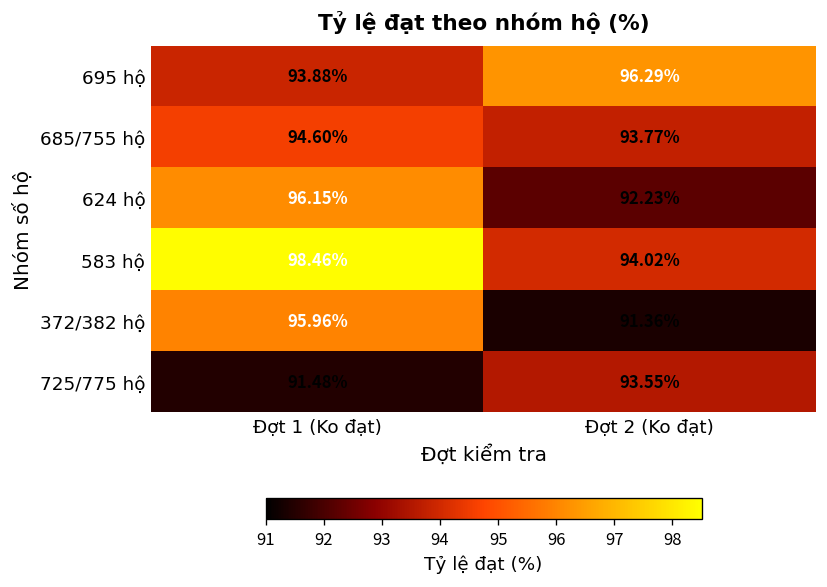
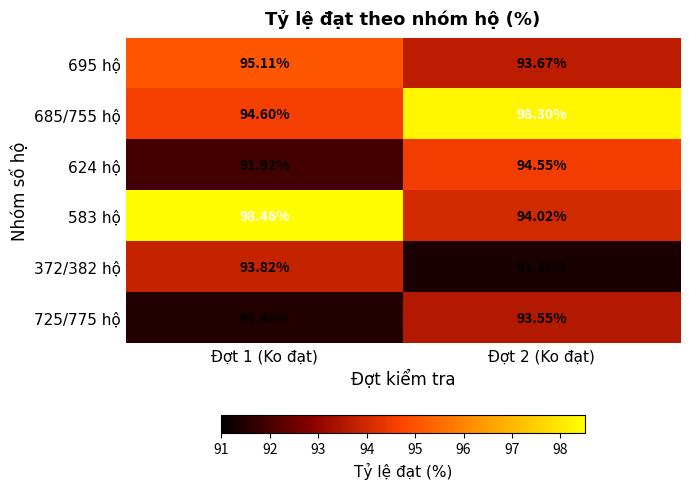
695 hộ, Đợt 1 (Ko đạt): 93.88% -> 95.11%
695 hộ, Đợt 2 (Ko đạt): 96.29% -> 93.67%
685/755 hộ, Đợt 2 (Ko đạt): 93.77% -> 98.30%
624 hộ, Đợt 1 (Ko đạt): 96.15% -> 91.92%
624 hộ, Đợt 2 (Ko đạt): 92.23% -> 94.55%
372/382 hộ, Đợt 1 (Ko đạt): 95.96% -> 93.82%
